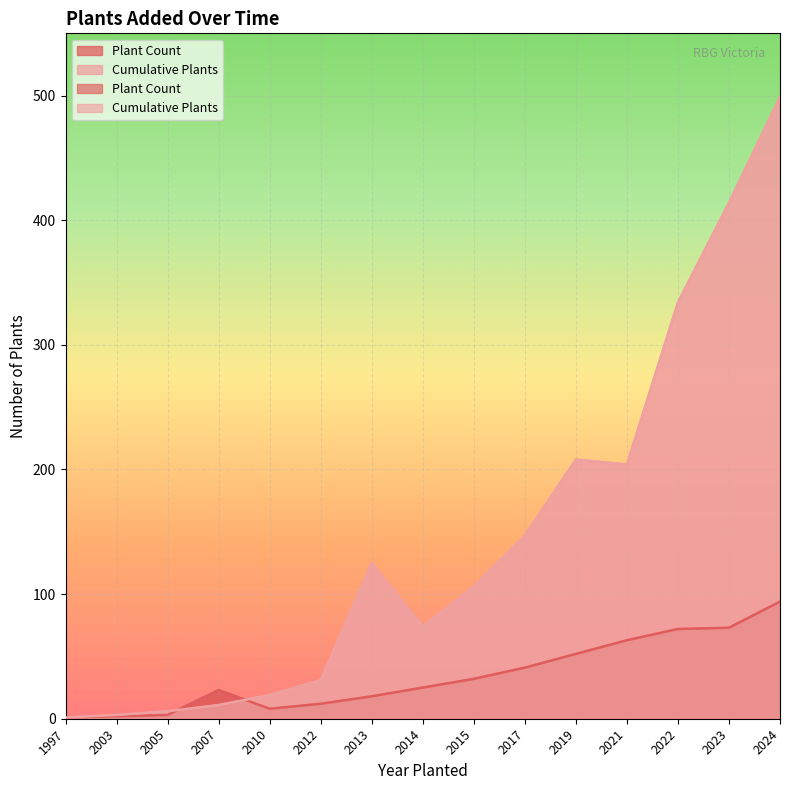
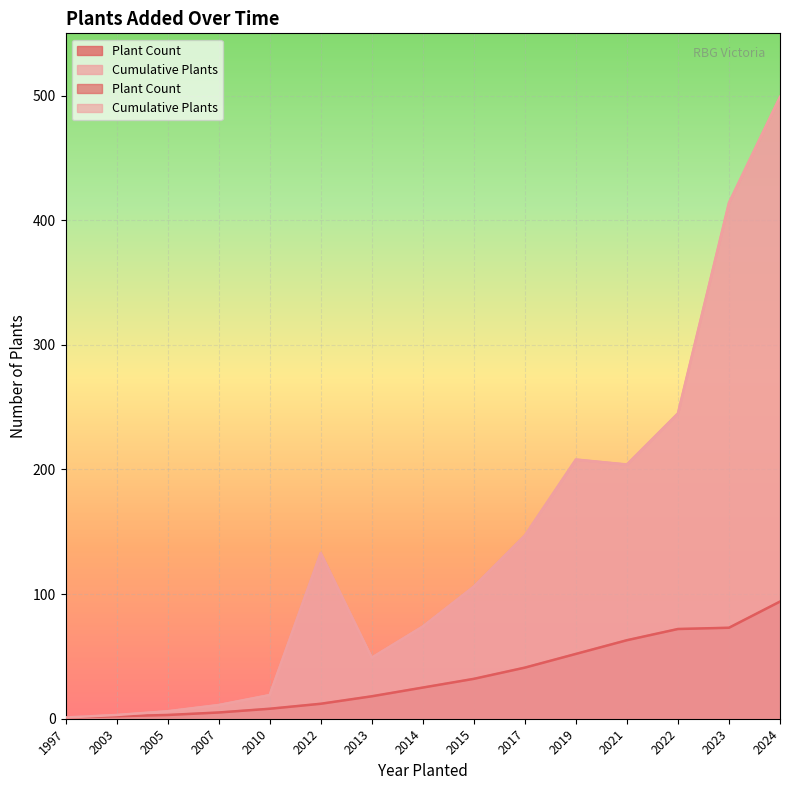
Plant Count, 2007: 23 -> 5
Cumulative Plants, 2012: 31 -> 133
Cumulative Plants, 2013: 125 -> 49
Cumulative Plants, 2022: 334 -> 245
